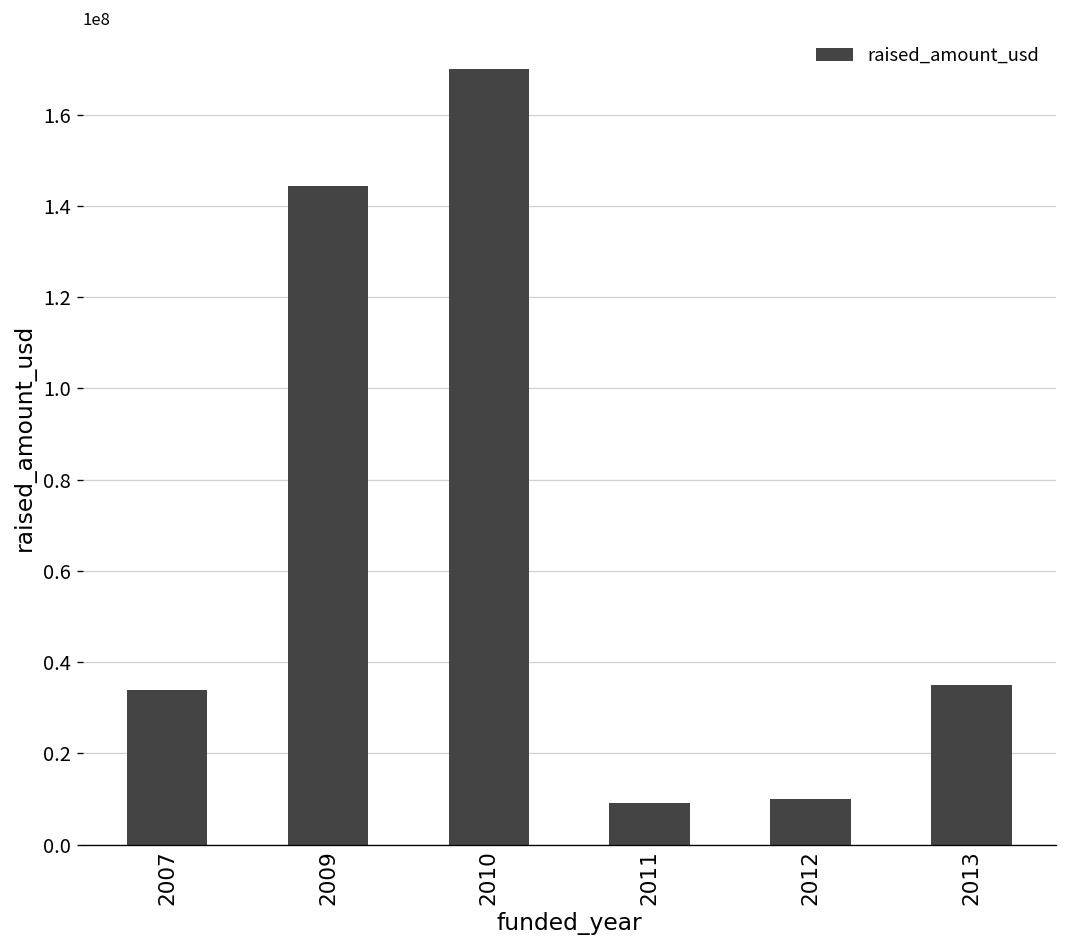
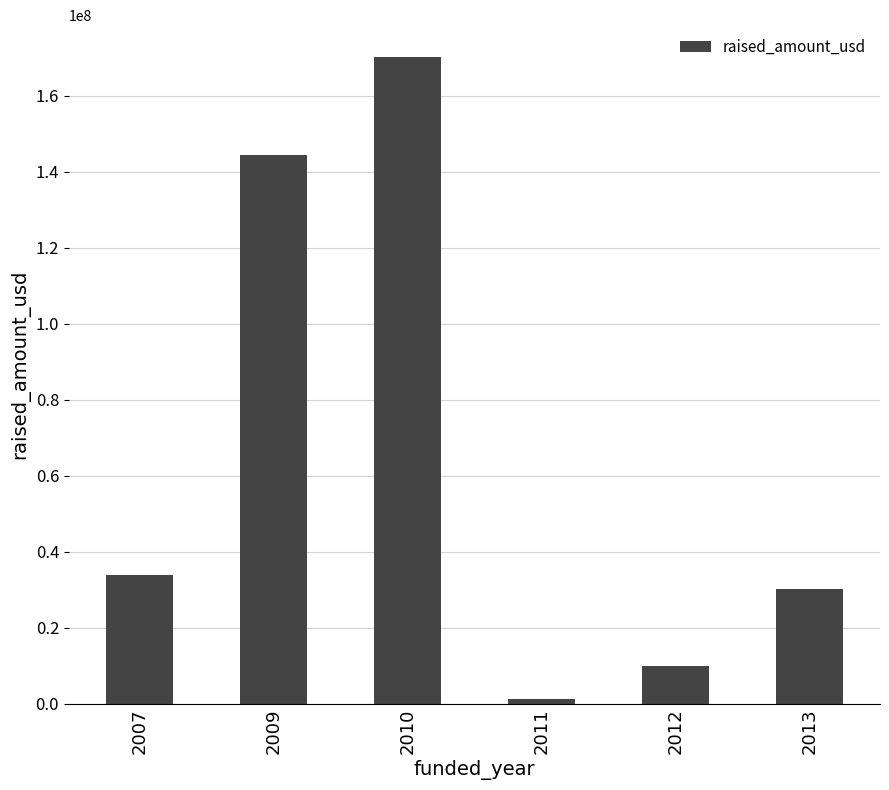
2011: 9000000 -> 1000000
2013: 35000000 -> 30000000
